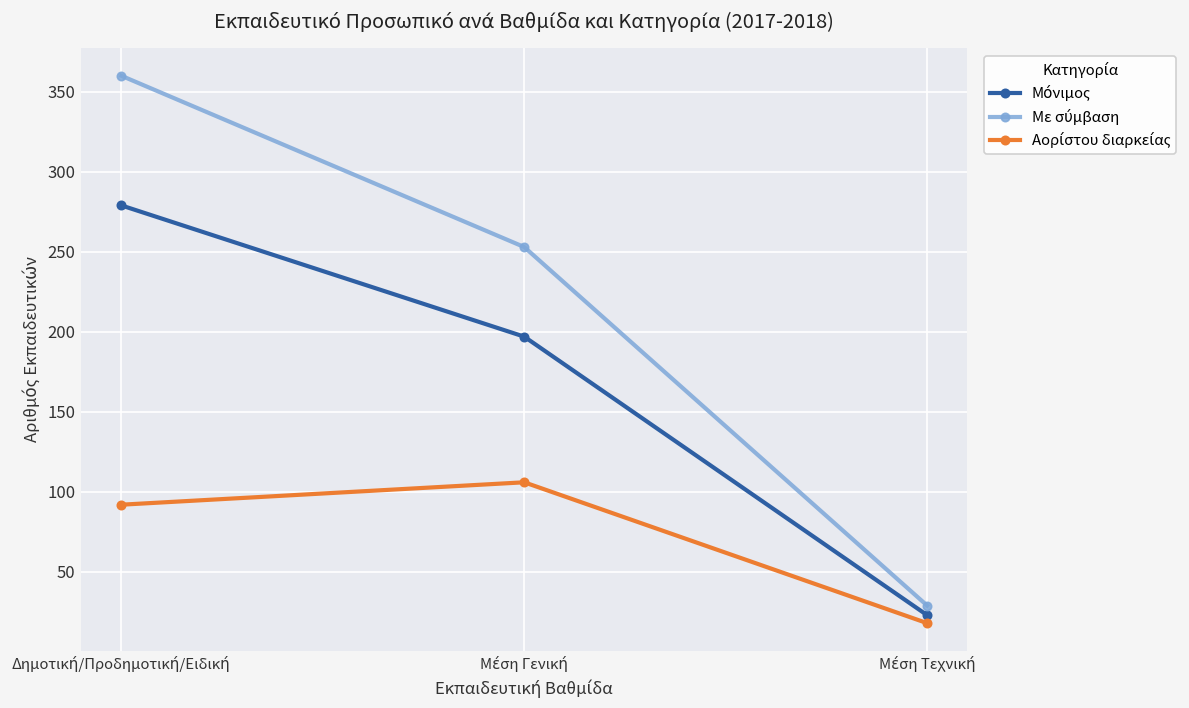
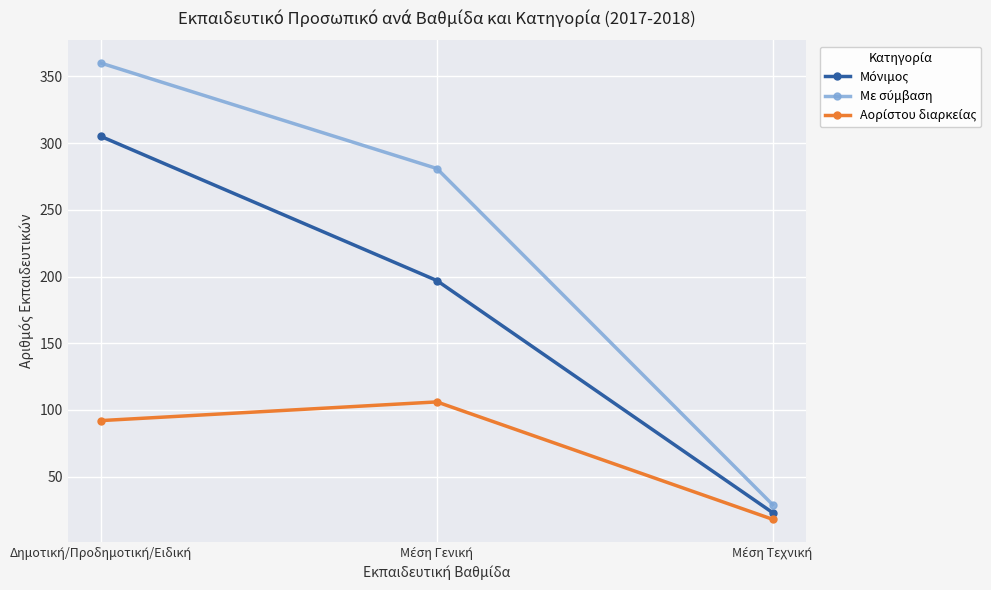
Μόνιμος, Δημοτική/Προδημοτική/Ειδική: 279 -> 305
Με σύμβαση, Μέση Γενική: 253 -> 281
